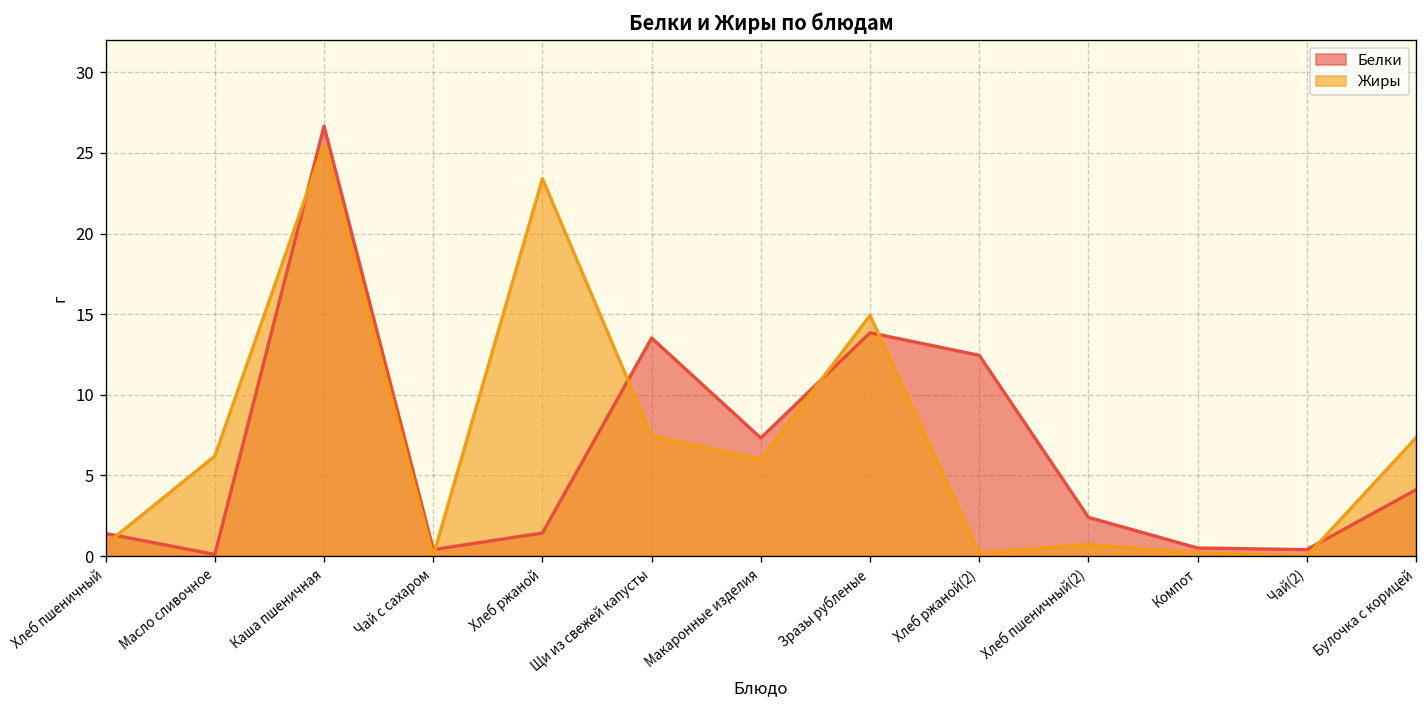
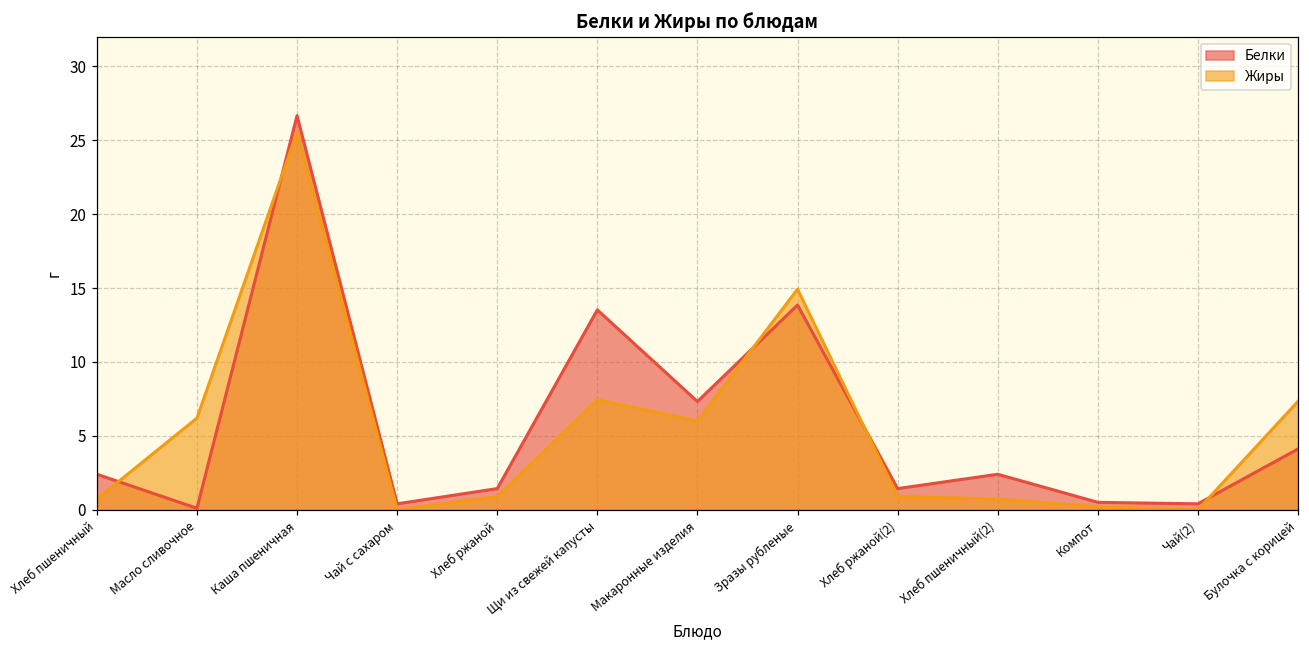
Белки, Хлеб пшеничный: 1.4 -> 2.4
Жиры, Хлеб ржаной: 23.4 -> 0.9
Белки, Хлеб ржаной(2): 12.5 -> 1.4
Жиры, Хлеб ржаной(2): 0.2 -> 0.9
